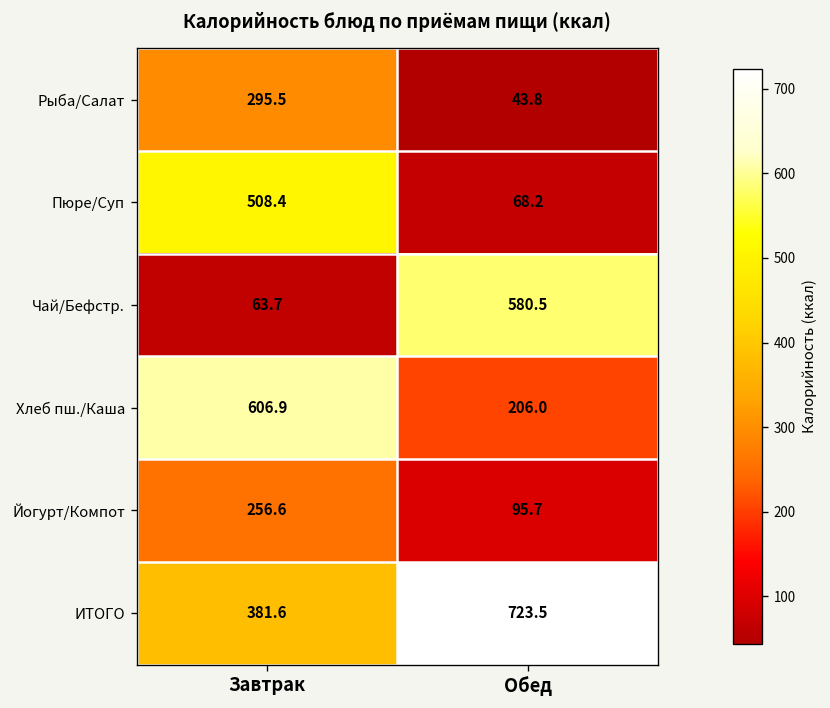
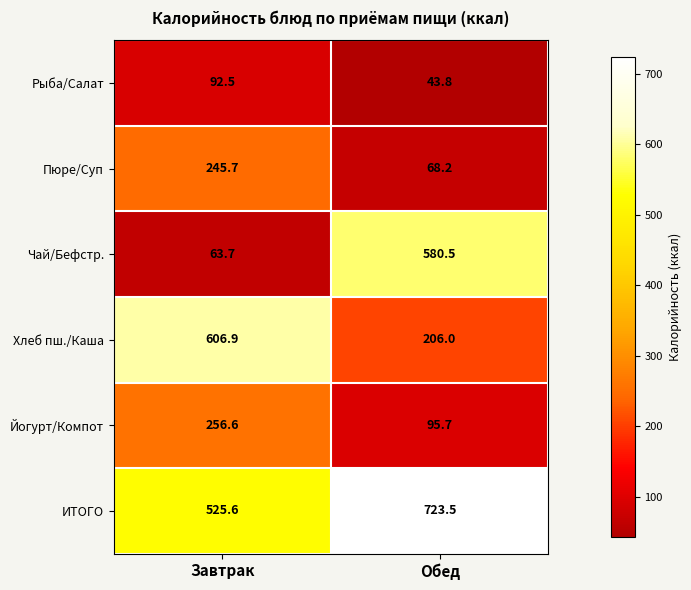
Рыба/Салат, Завтрак: 295.5 -> 92.5
Пюре/Суп, Завтрак: 508.4 -> 245.7
ИТОГО, Завтрак: 381.6 -> 525.6
